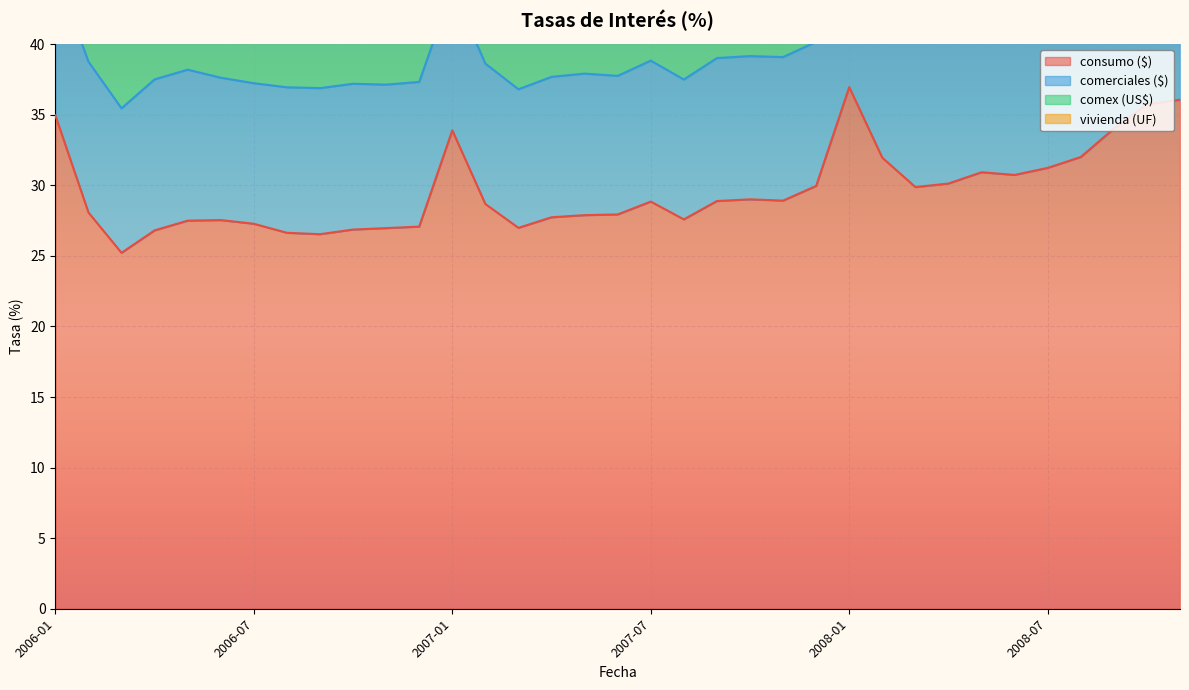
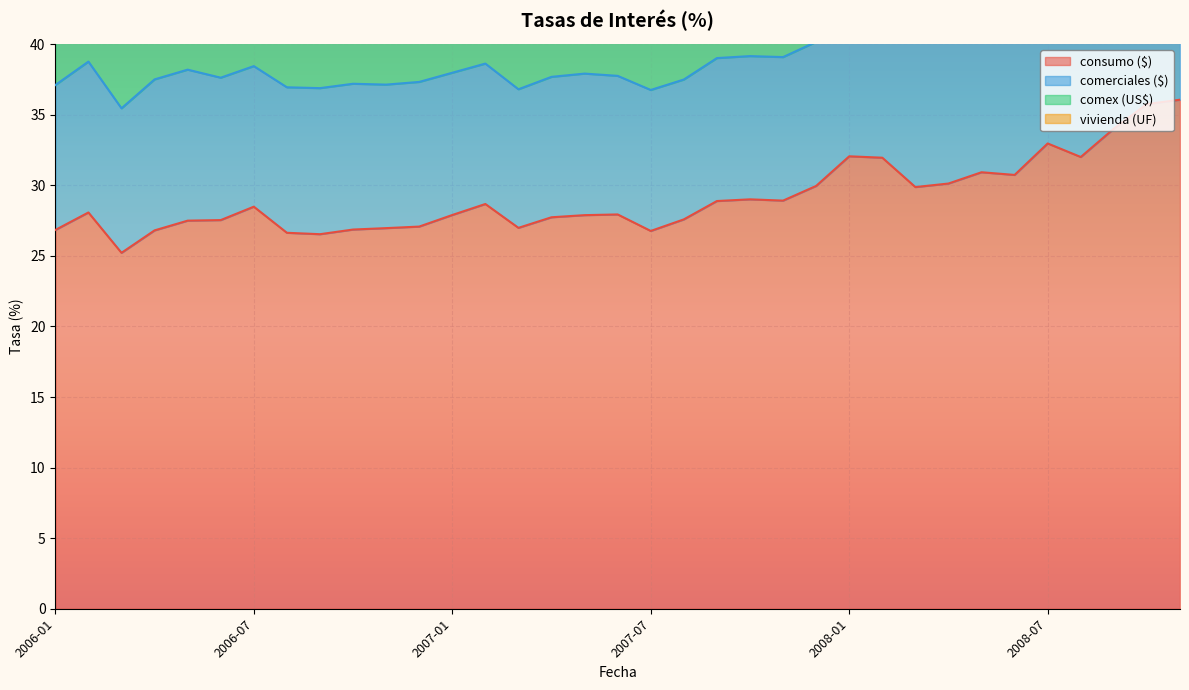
consumo ($), 2006-01: 35.0 -> 26.8
consumo ($), 2006-07: 27.3 -> 28.5
consumo ($), 2007-01: 33.9 -> 27.9
consumo ($), 2007-07: 28.9 -> 26.8
consumo ($), 2008-01: 37.0 -> 32.1
consumo ($), 2008-07: 31.2 -> 33.0
